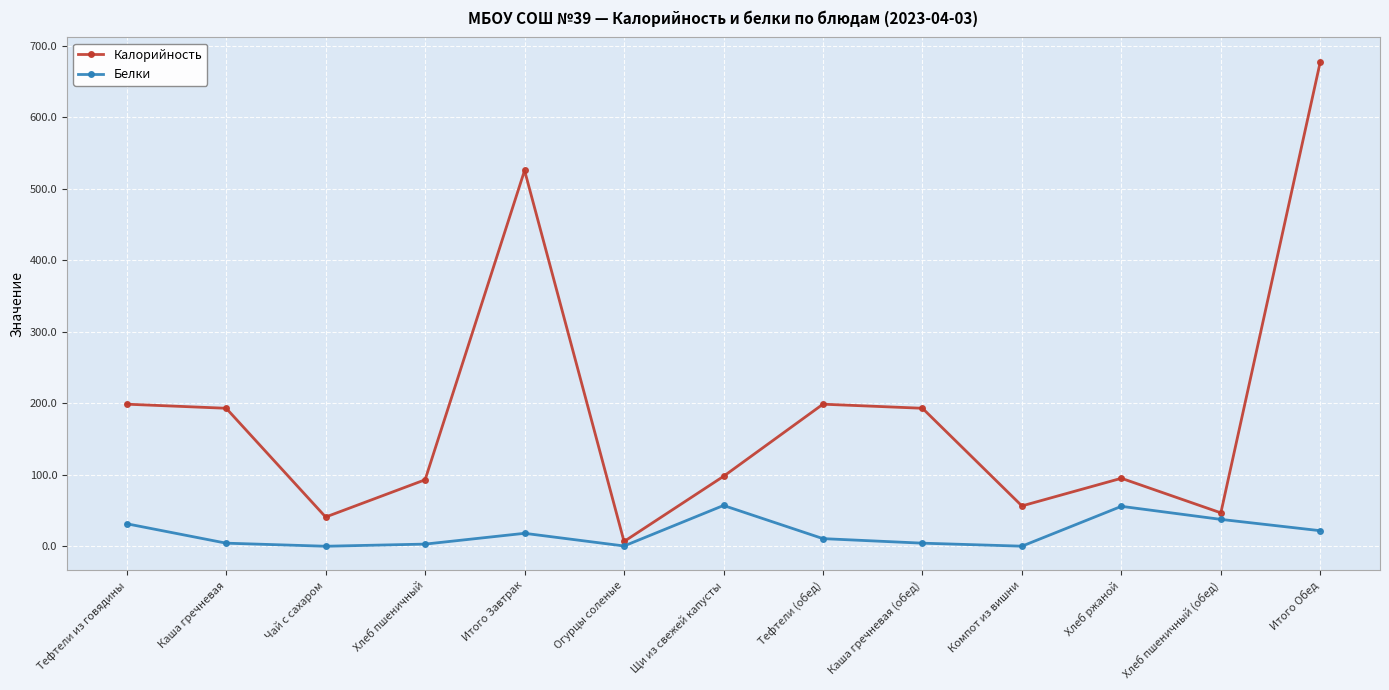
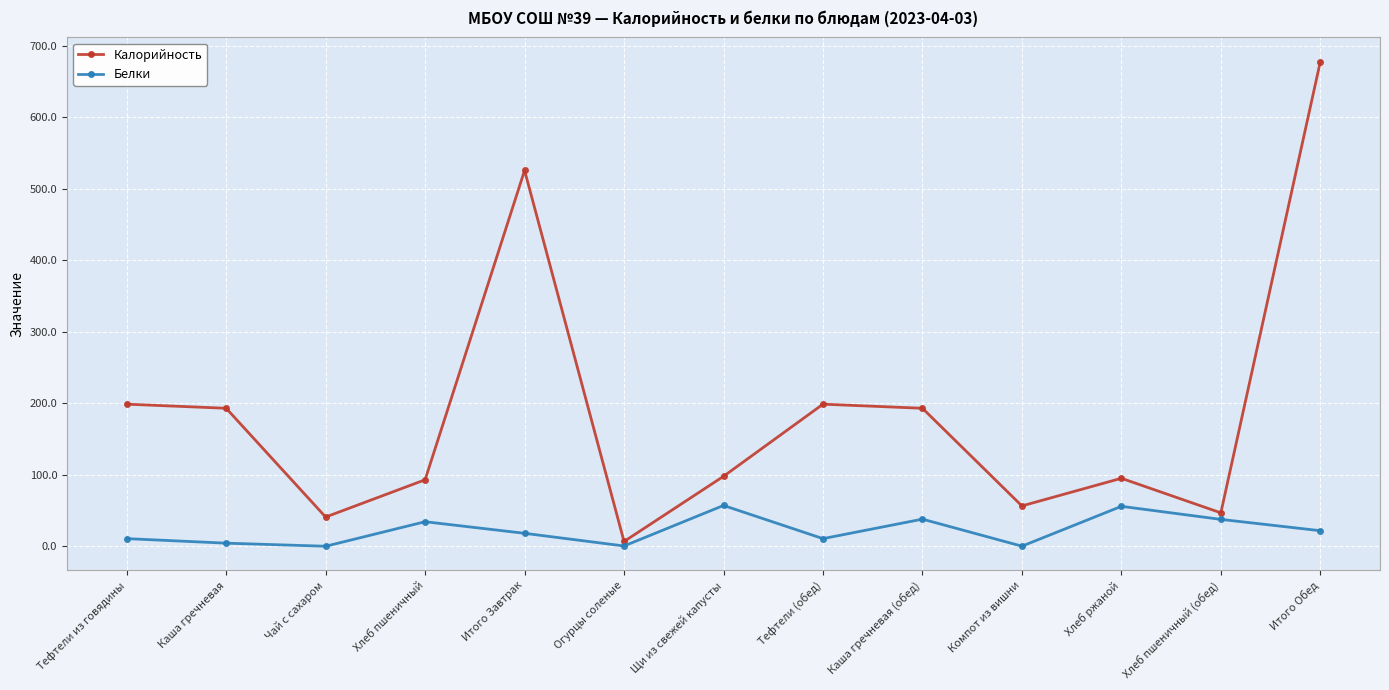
Белки, Тефтели из говядины: 30 -> 10
Белки, Хлеб пшеничный: 0 -> 30
Белки, Каша гречневая (обед): 0 -> 40
